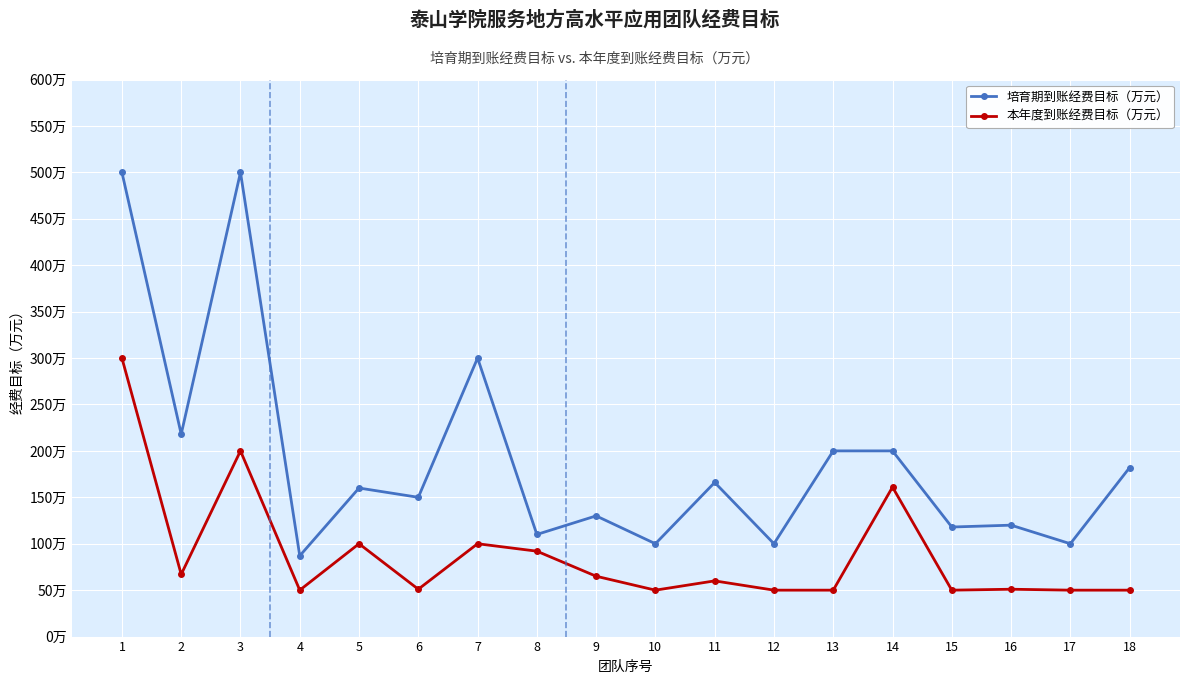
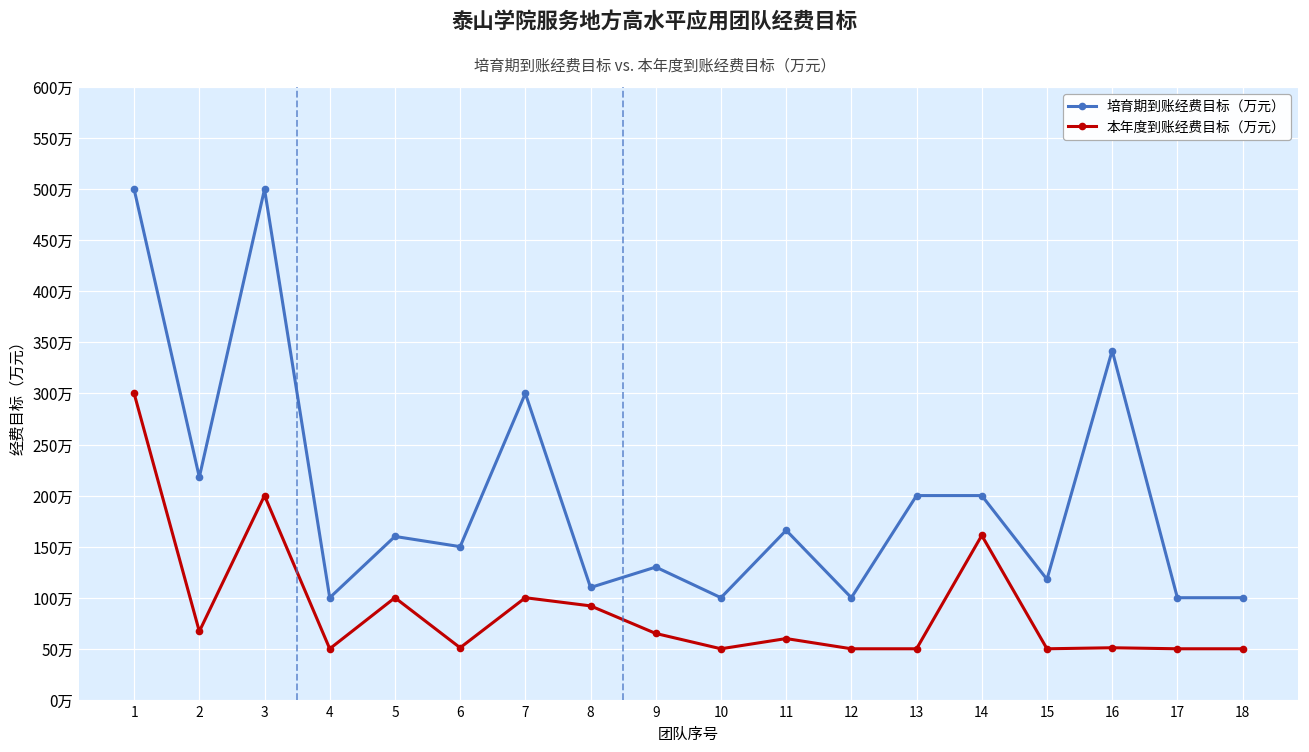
培育期到账经费目标（万元）, 4: 90万 -> 100万
培育期到账经费目标（万元）, 16: 120万 -> 340万
培育期到账经费目标（万元）, 18: 180万 -> 100万
